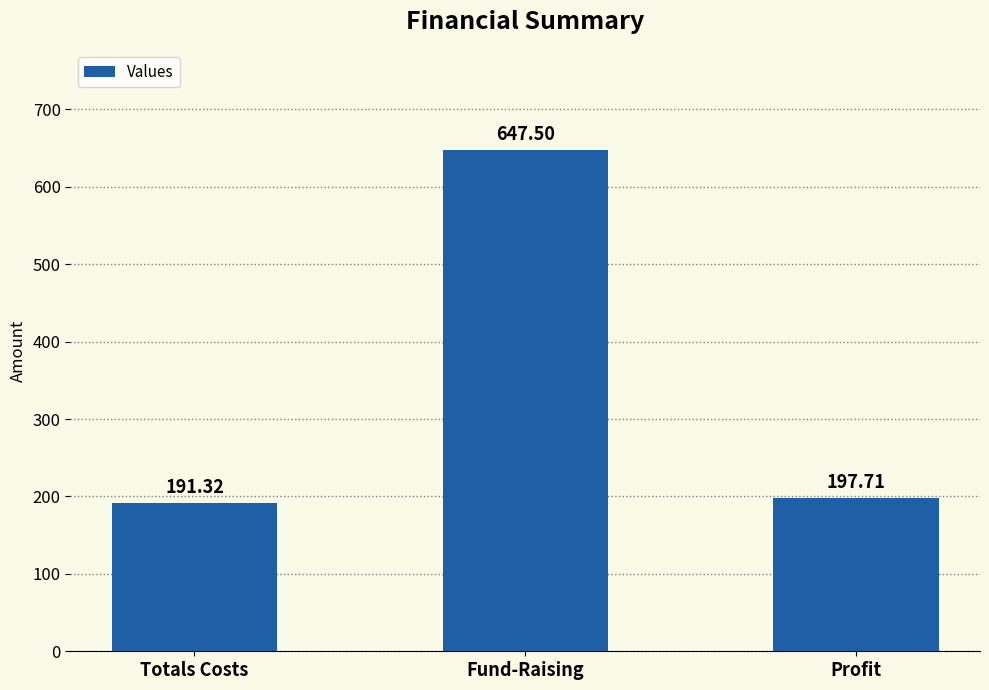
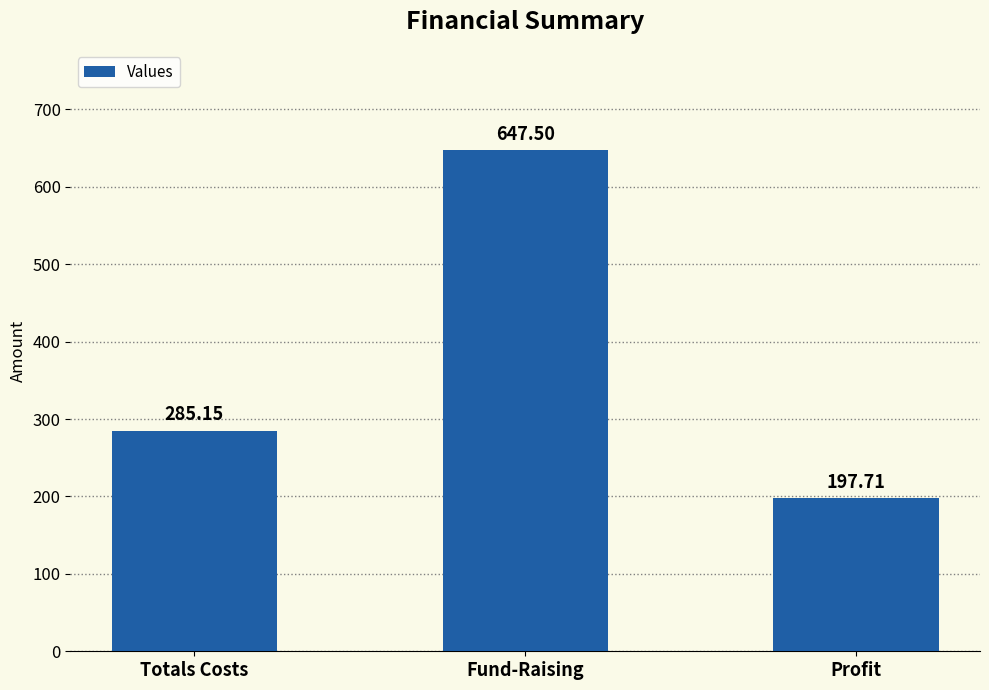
Totals Costs: 191.32 -> 285.15
